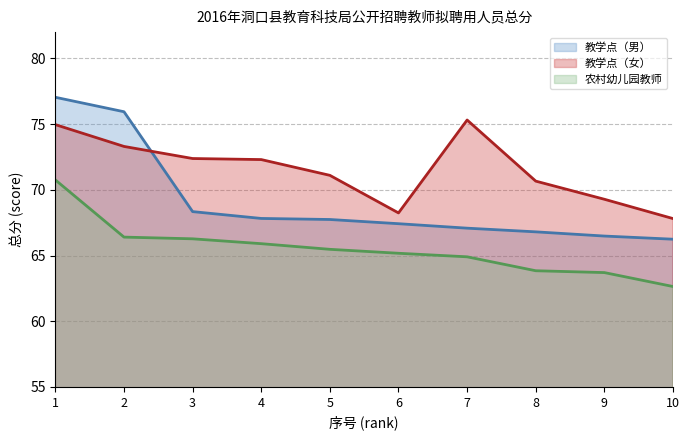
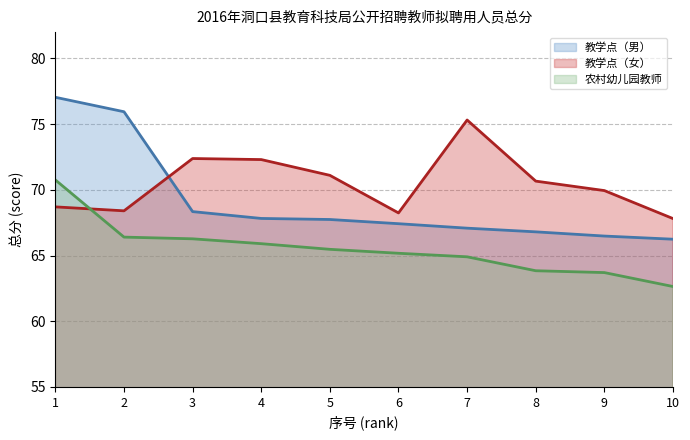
教学点（女）, 1: 75.0 -> 68.7
教学点（女）, 2: 73.3 -> 68.4
教学点（女）, 9: 69.3 -> 69.9
